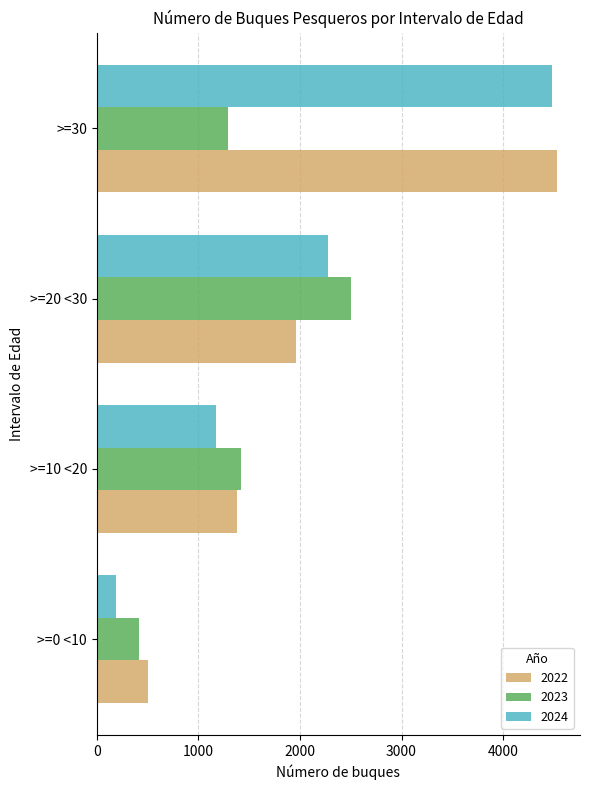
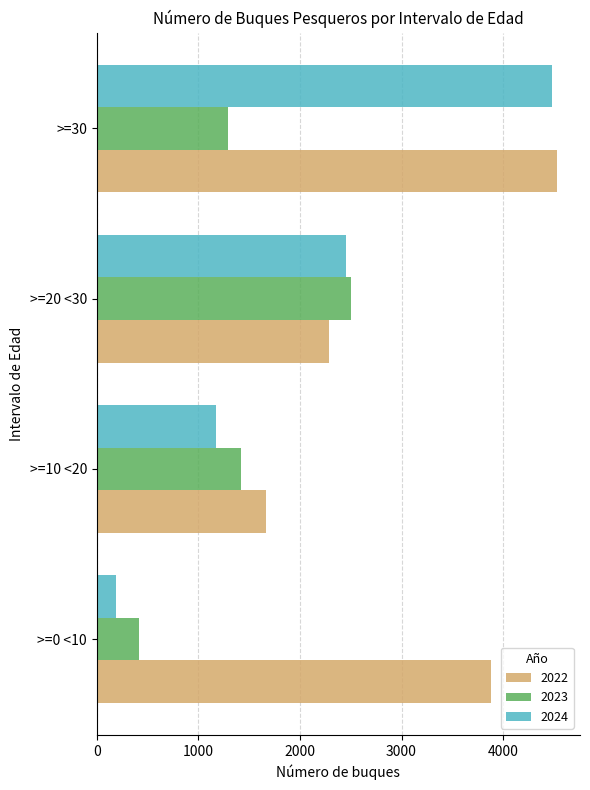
2024, >=20 <30: 2280 -> 2460
2022, >=20 <30: 1960 -> 2280
2022, >=10 <20: 1380 -> 1660
2022, >=0 <10: 500 -> 3880
